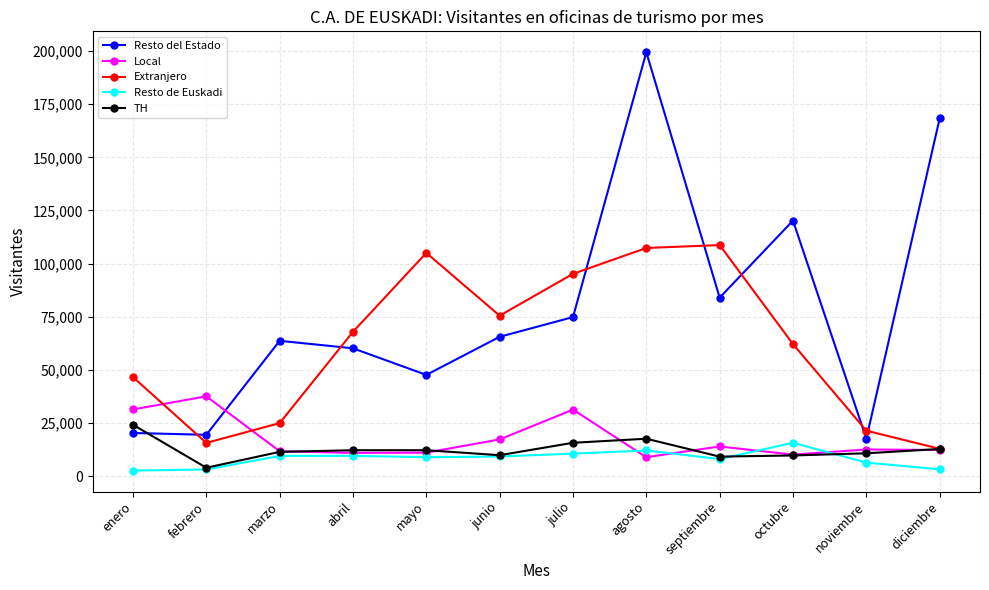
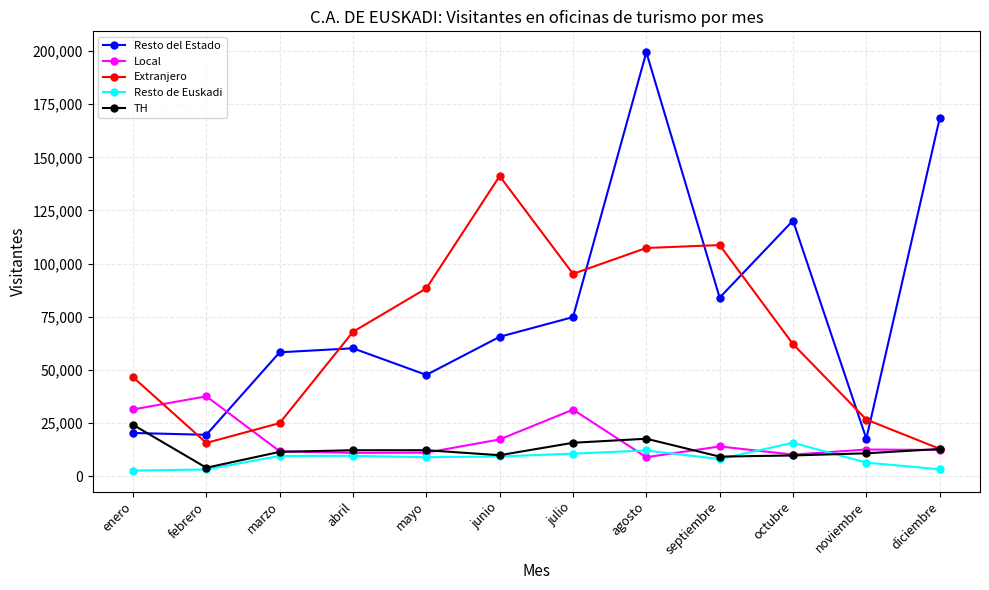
Resto del Estado, marzo: 64,000 -> 58,000
Extranjero, mayo: 105,000 -> 88,000
Extranjero, junio: 75,000 -> 141,000
Extranjero, noviembre: 21,000 -> 27,000
